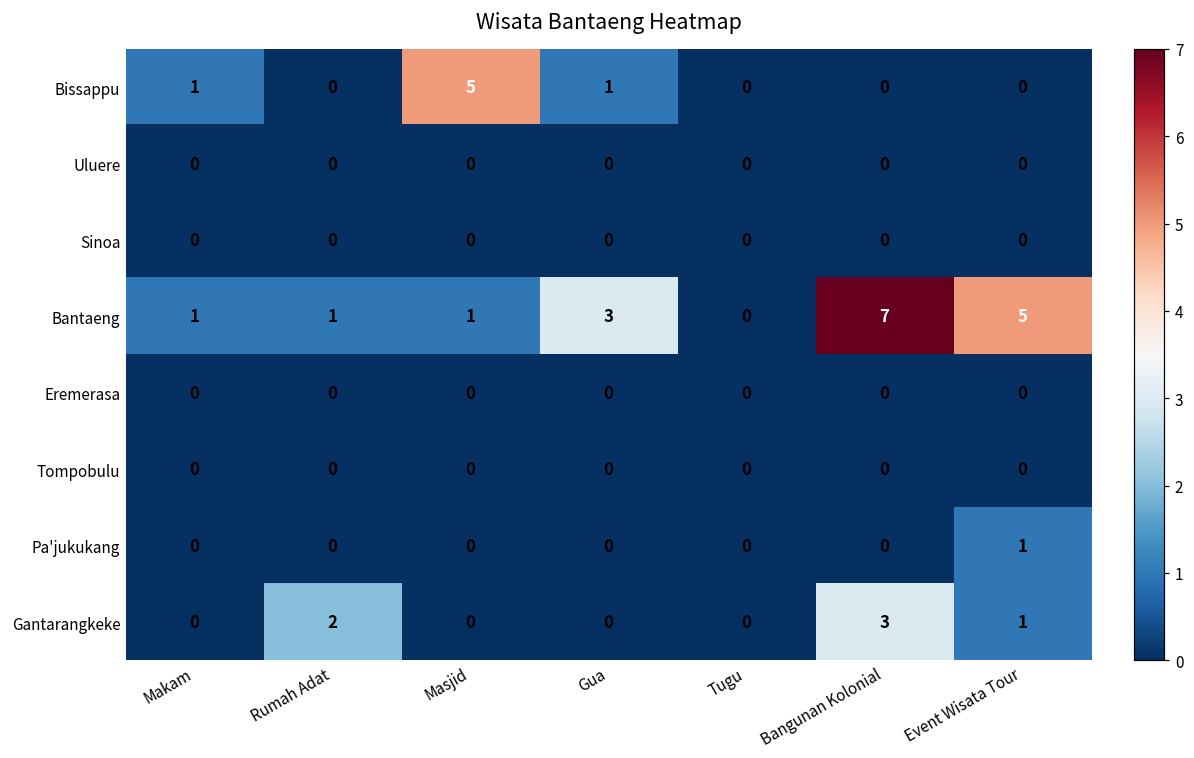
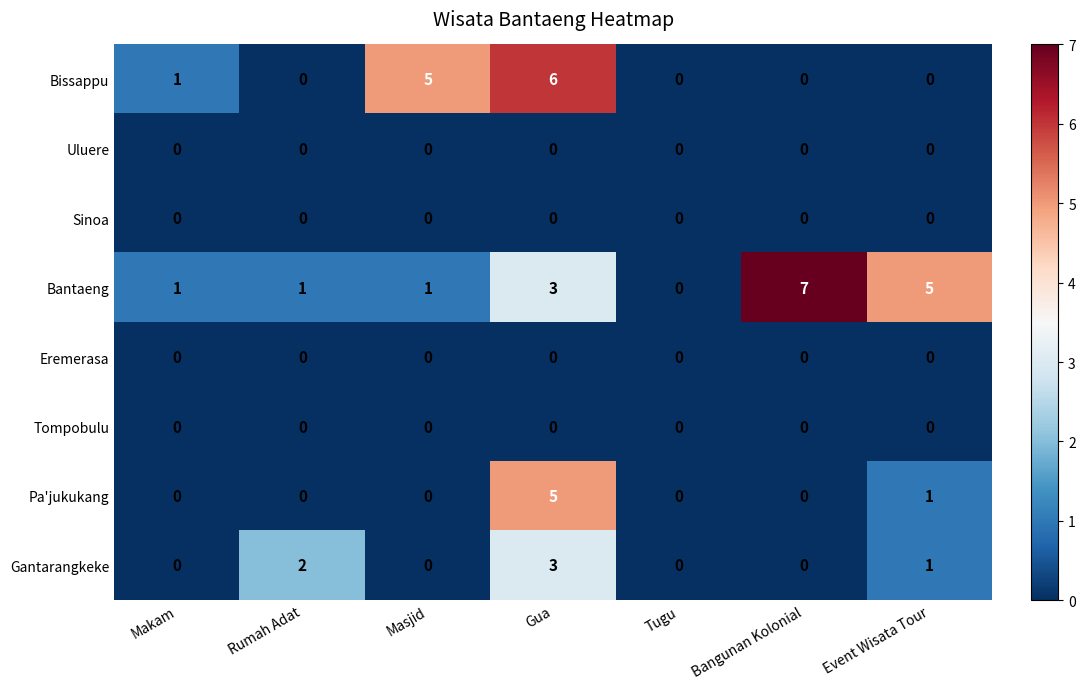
Bissappu, Gua: 1 -> 6
Pa'jukukang, Gua: 0 -> 5
Gantarangkeke, Gua: 0 -> 3
Gantarangkeke, Bangunan Kolonial: 3 -> 0
